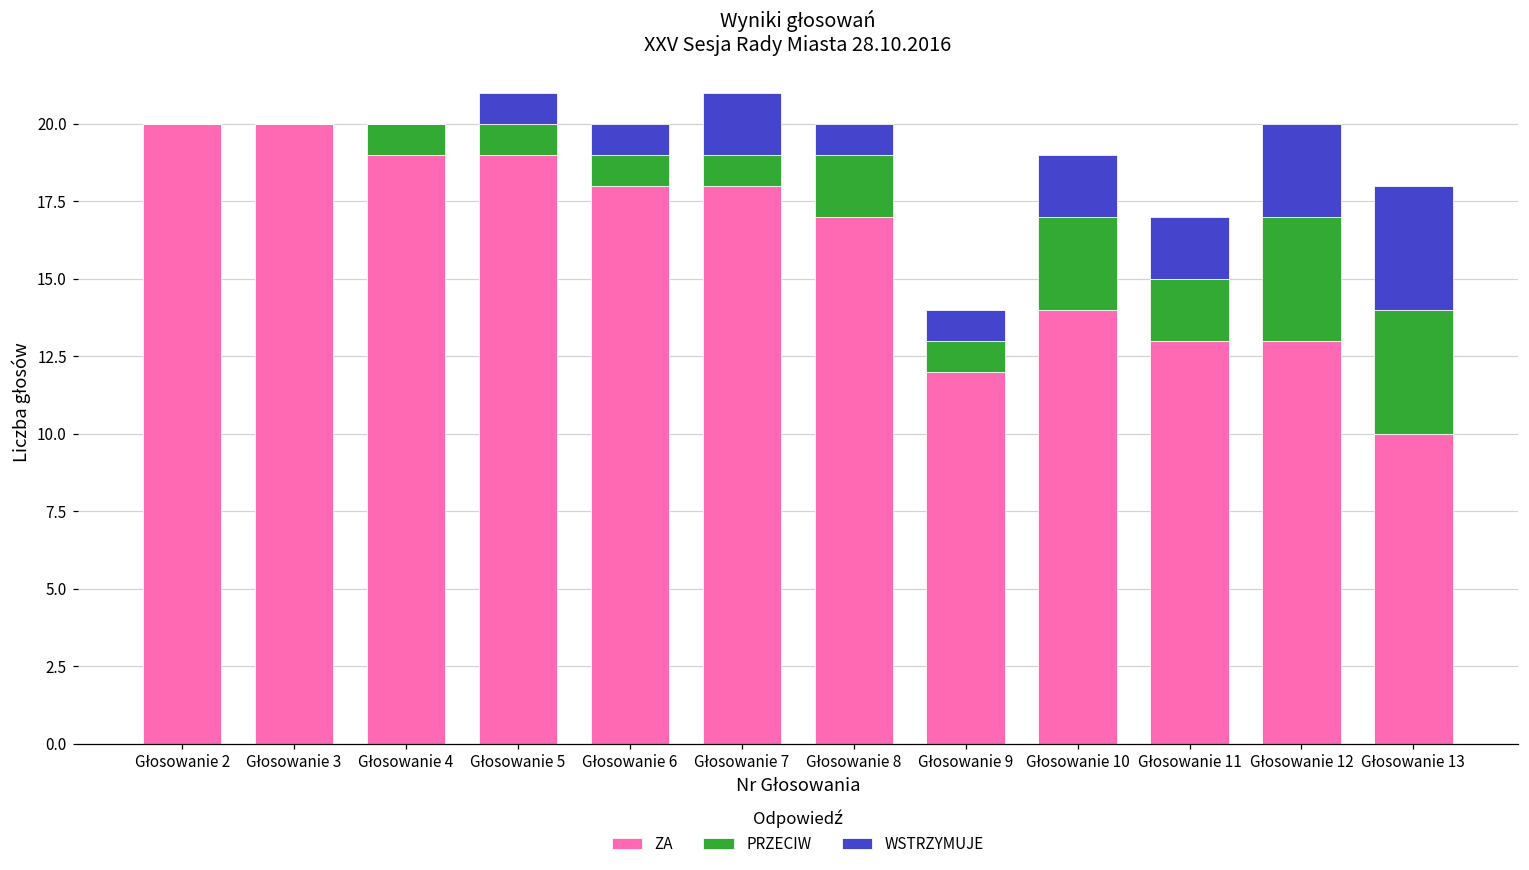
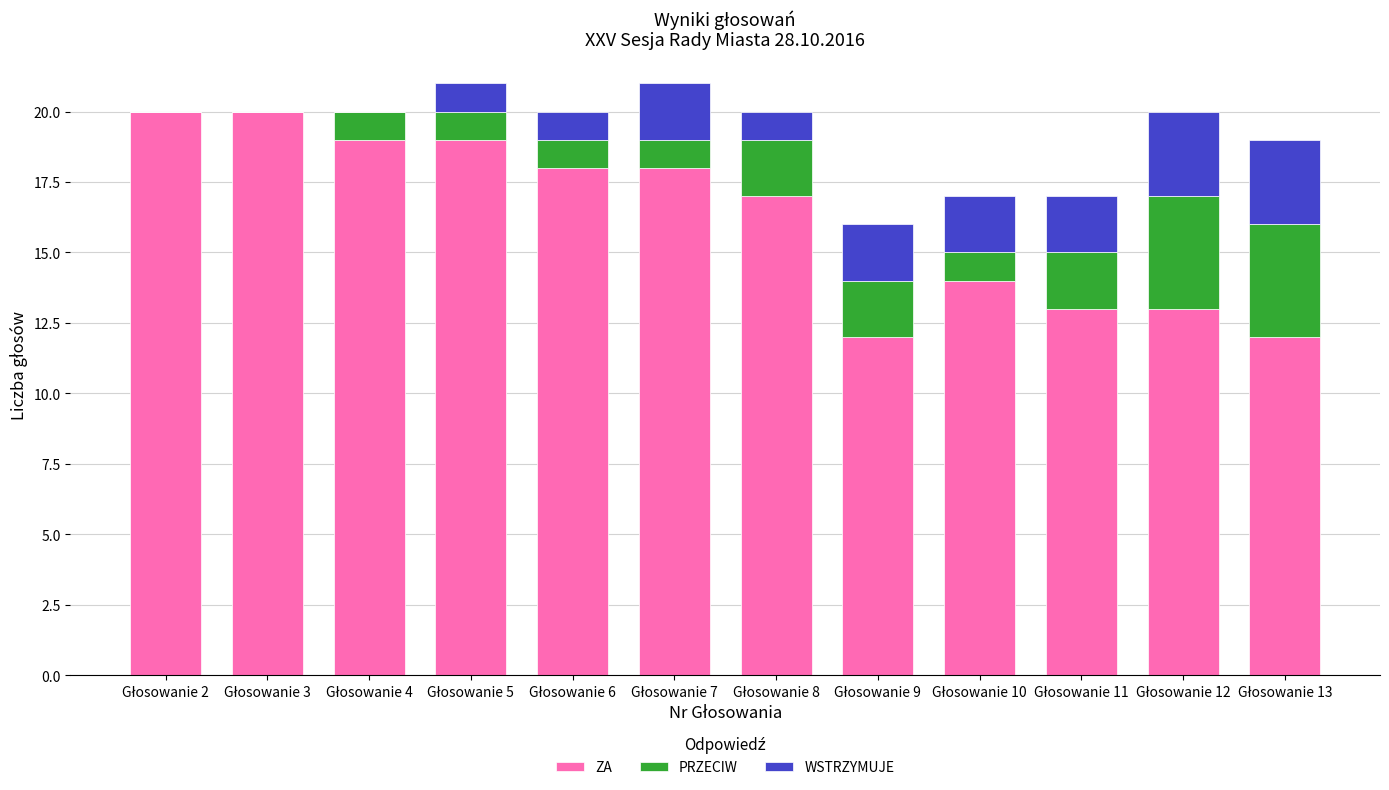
PRZECIW, Głosowanie 9: 1 -> 2
WSTRZYMUJE, Głosowanie 9: 1 -> 2
PRZECIW, Głosowanie 10: 3 -> 1
ZA, Głosowanie 13: 10 -> 12
WSTRZYMUJE, Głosowanie 13: 4 -> 3
